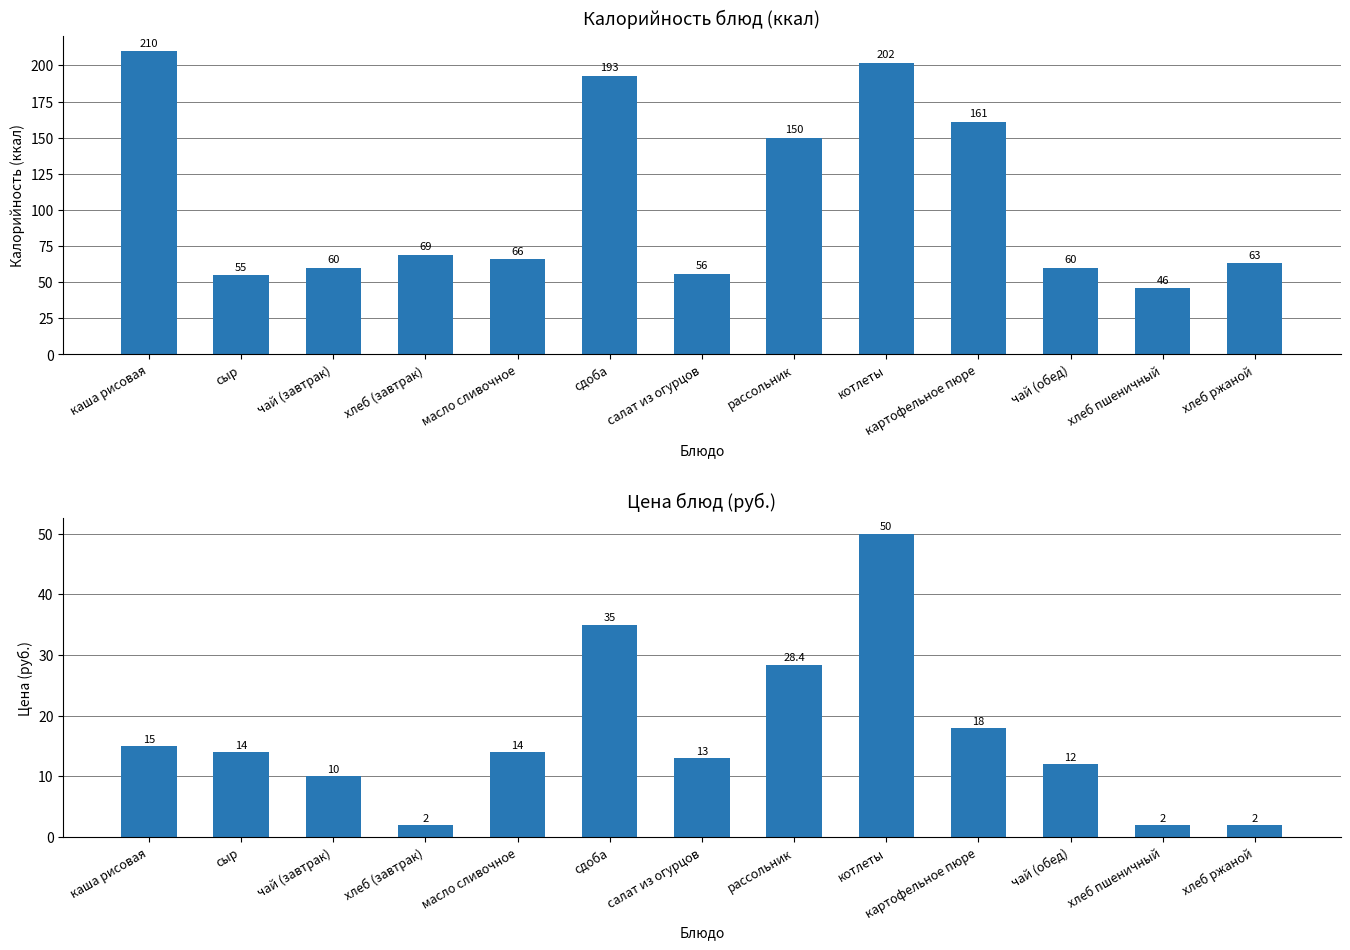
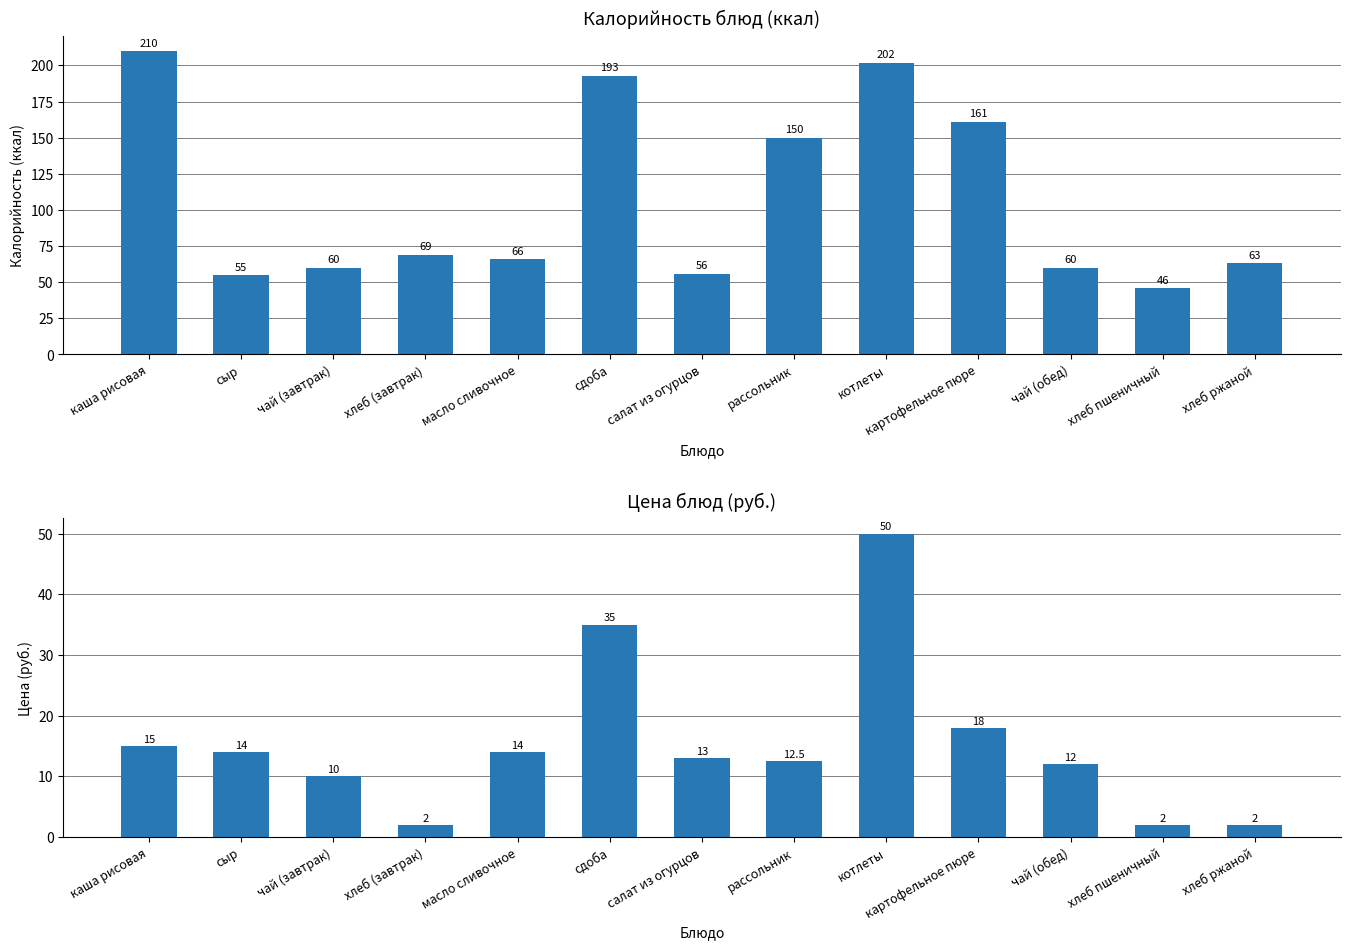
Цена блюд (руб.), рассольник: 28.4 -> 12.5
